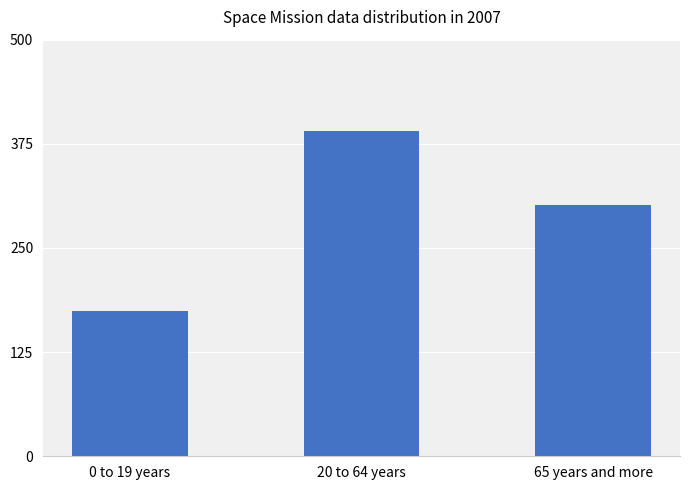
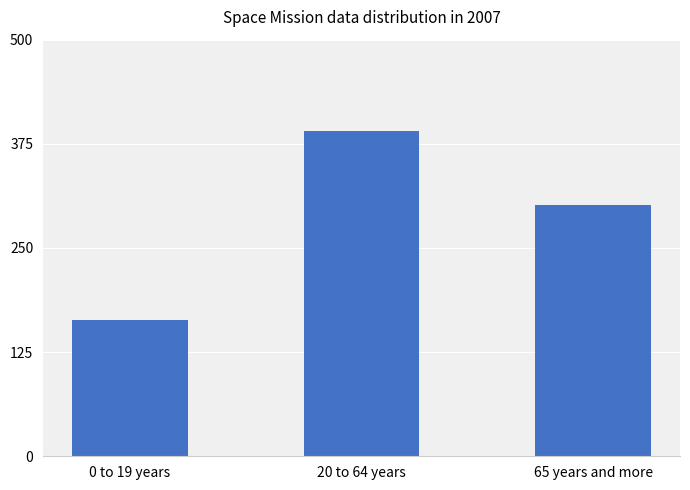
0 to 19 years: 170 -> 160
